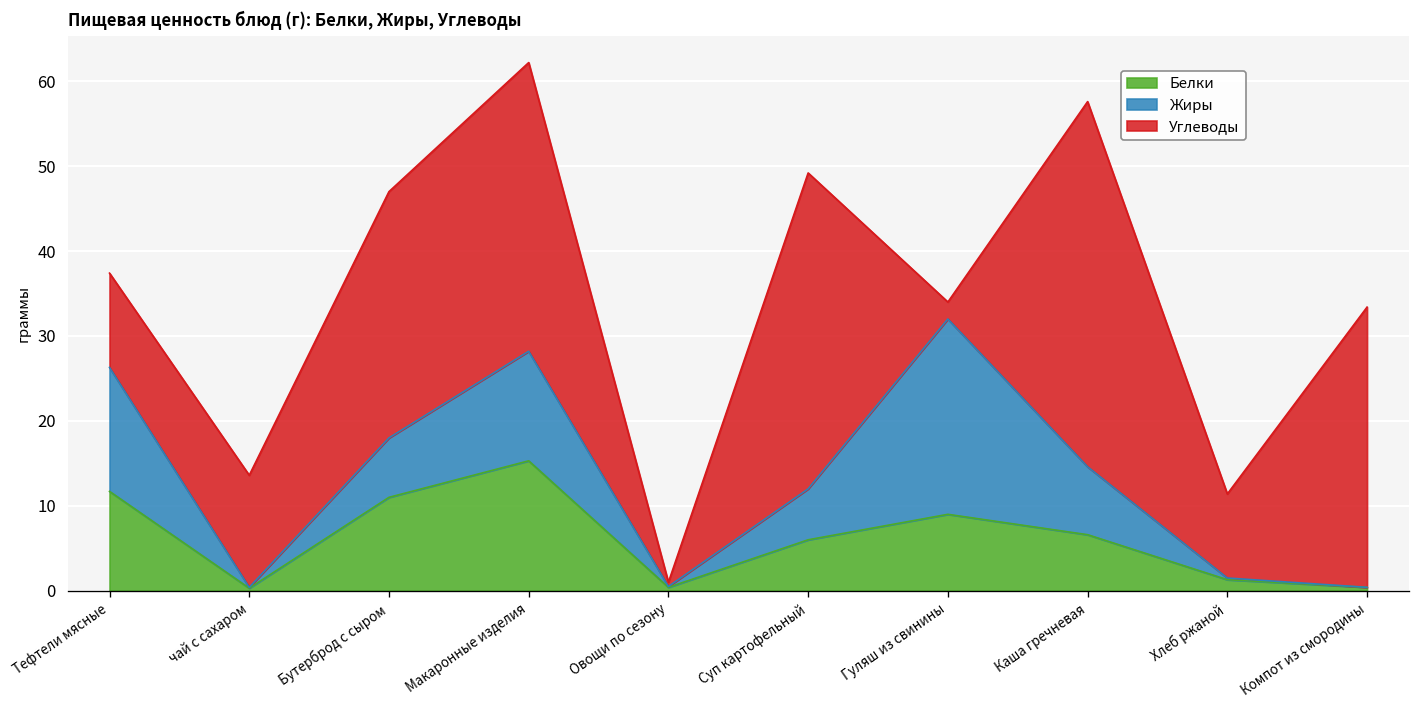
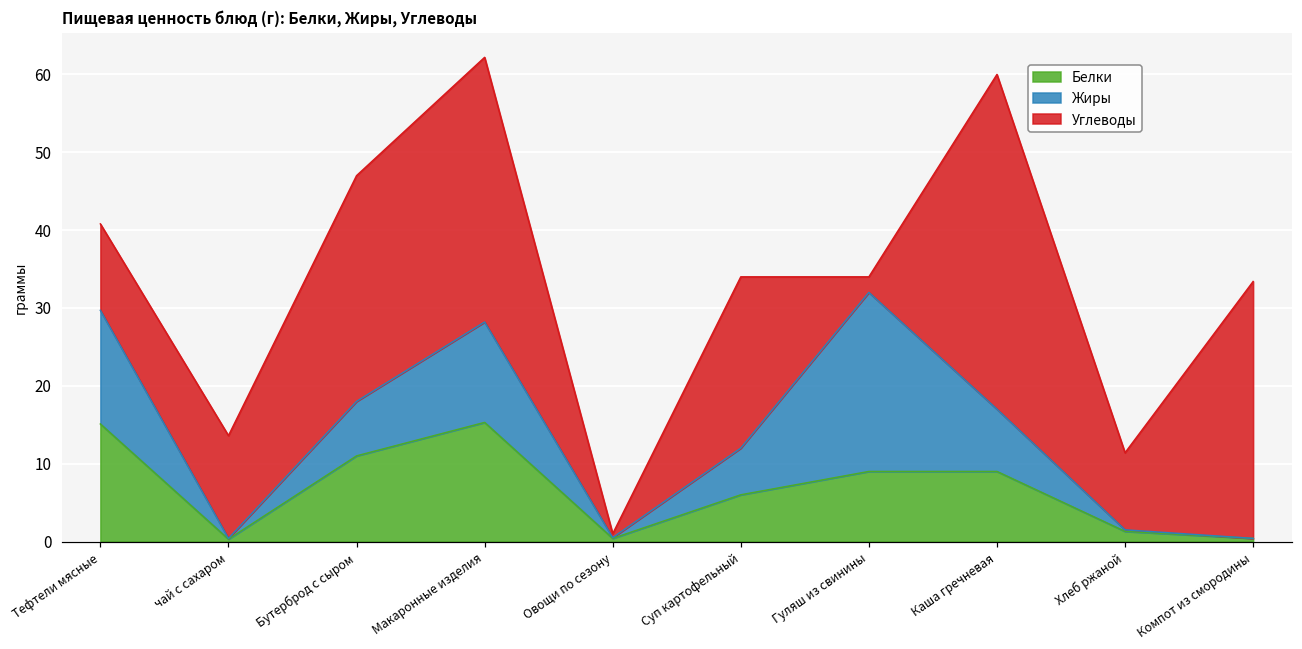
Белки, Тефтели мясные: 12 -> 15
Углеводы, Суп картофельный: 37 -> 22
Белки, Каша гречневая: 7 -> 9
